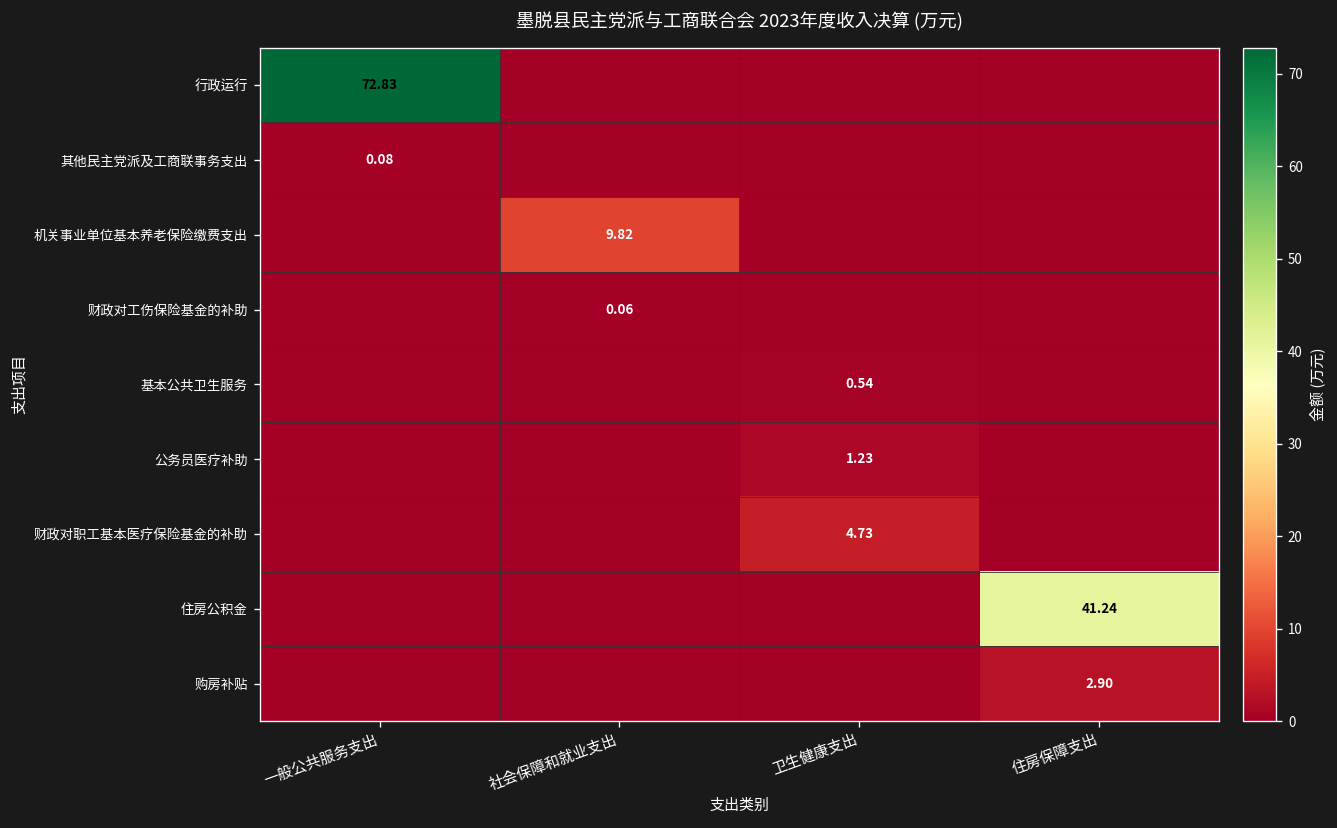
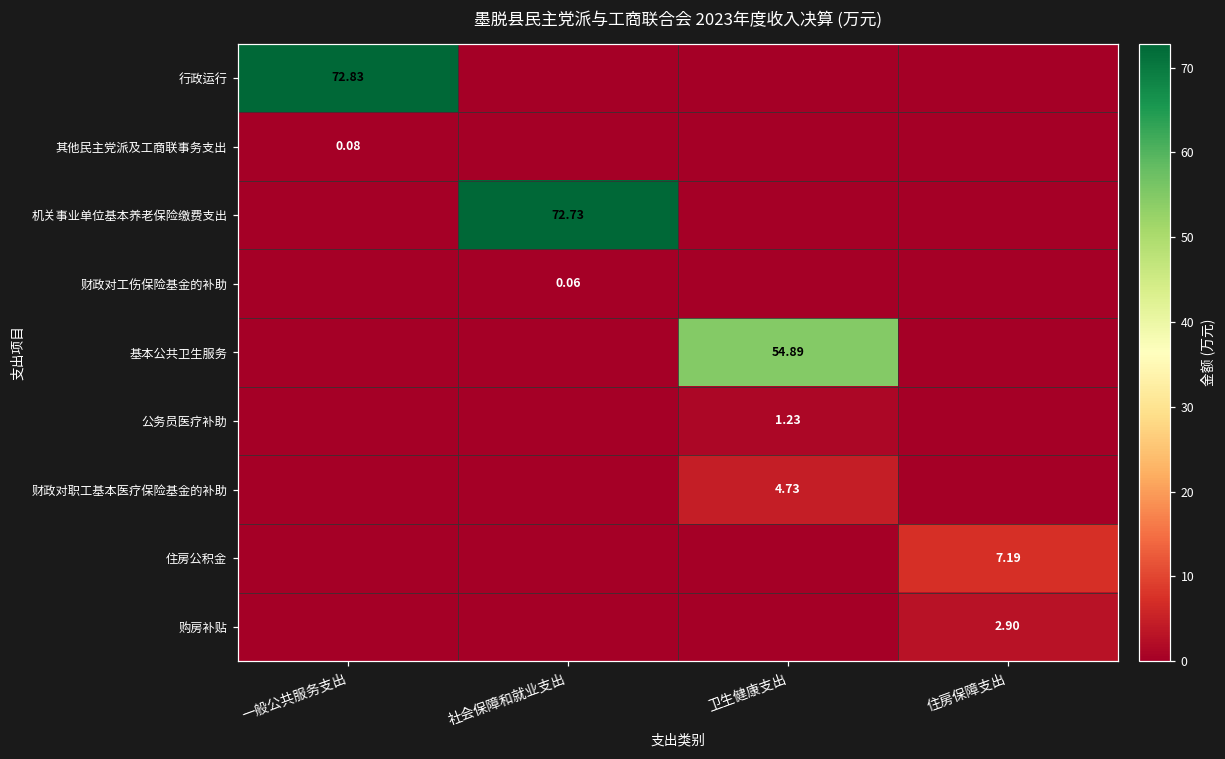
机关事业单位基本养老保险缴费支出, 社会保障和就业支出: 9.82 -> 72.73
基本公共卫生服务, 卫生健康支出: 0.54 -> 54.89
住房公积金, 住房保障支出: 41.24 -> 7.19
